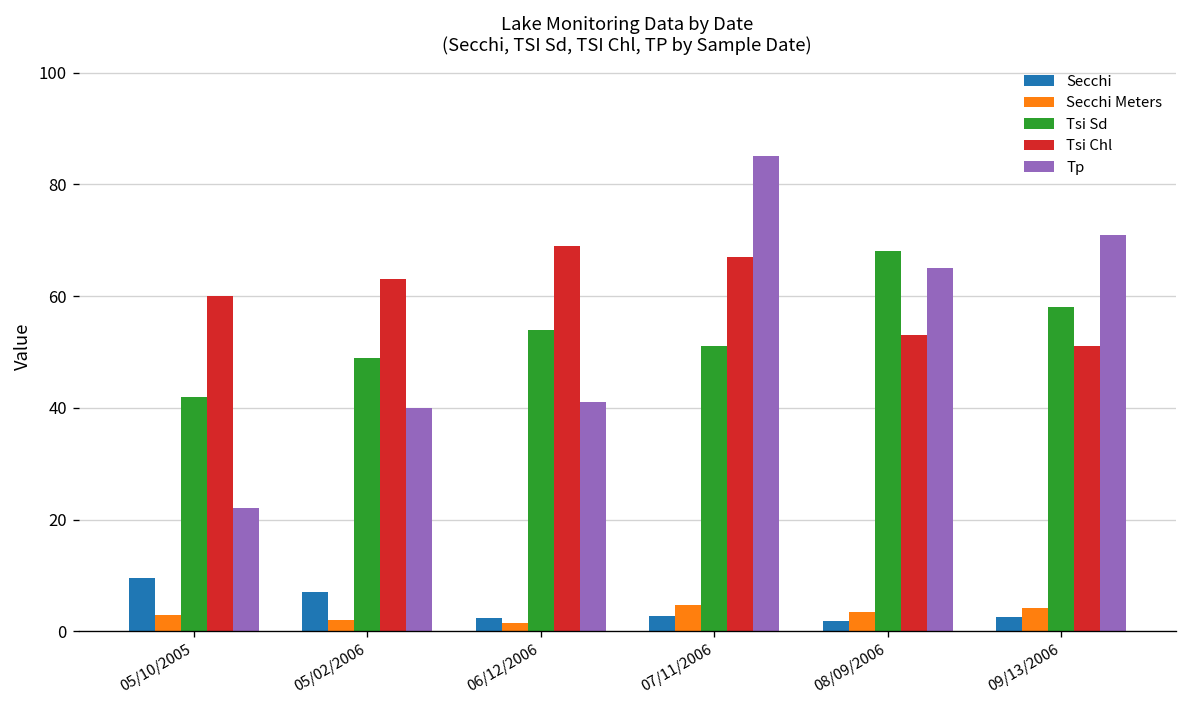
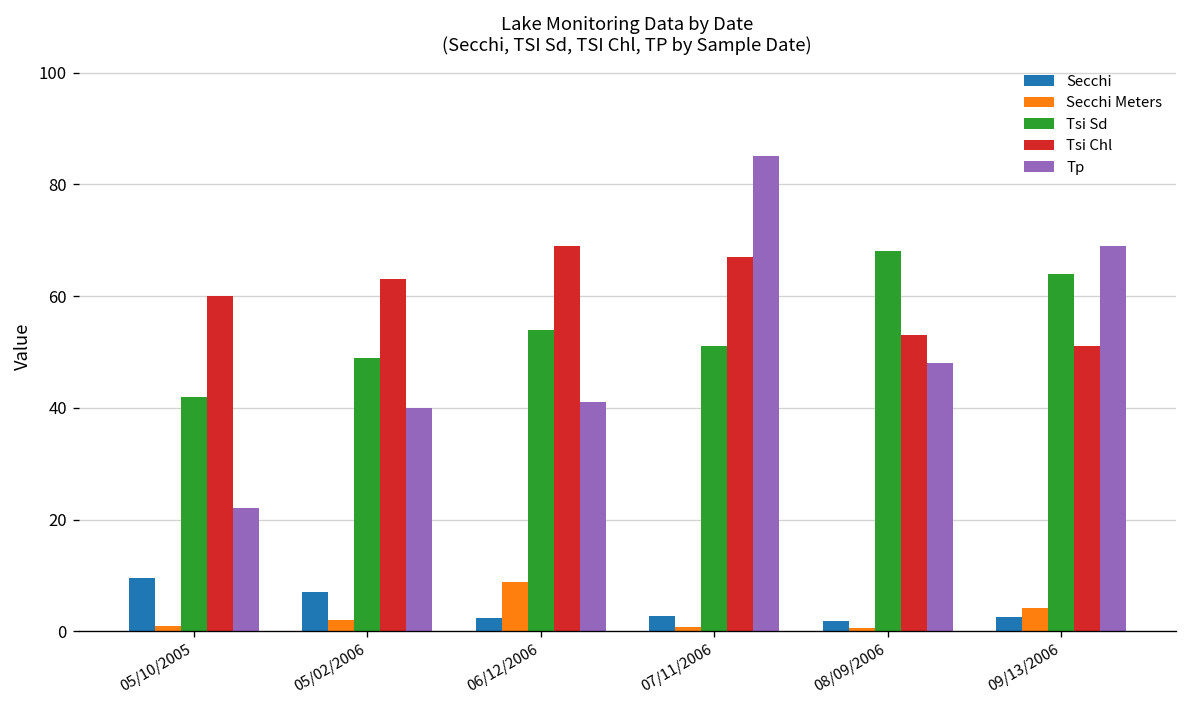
Secchi Meters, 05/10/2005: 3 -> 1
Secchi Meters, 06/12/2006: 2 -> 9
Secchi Meters, 07/11/2006: 5 -> 1
Secchi Meters, 08/09/2006: 4 -> 1
Tp, 08/09/2006: 65 -> 48
Tsi Sd, 09/13/2006: 58 -> 64
Tp, 09/13/2006: 71 -> 69
